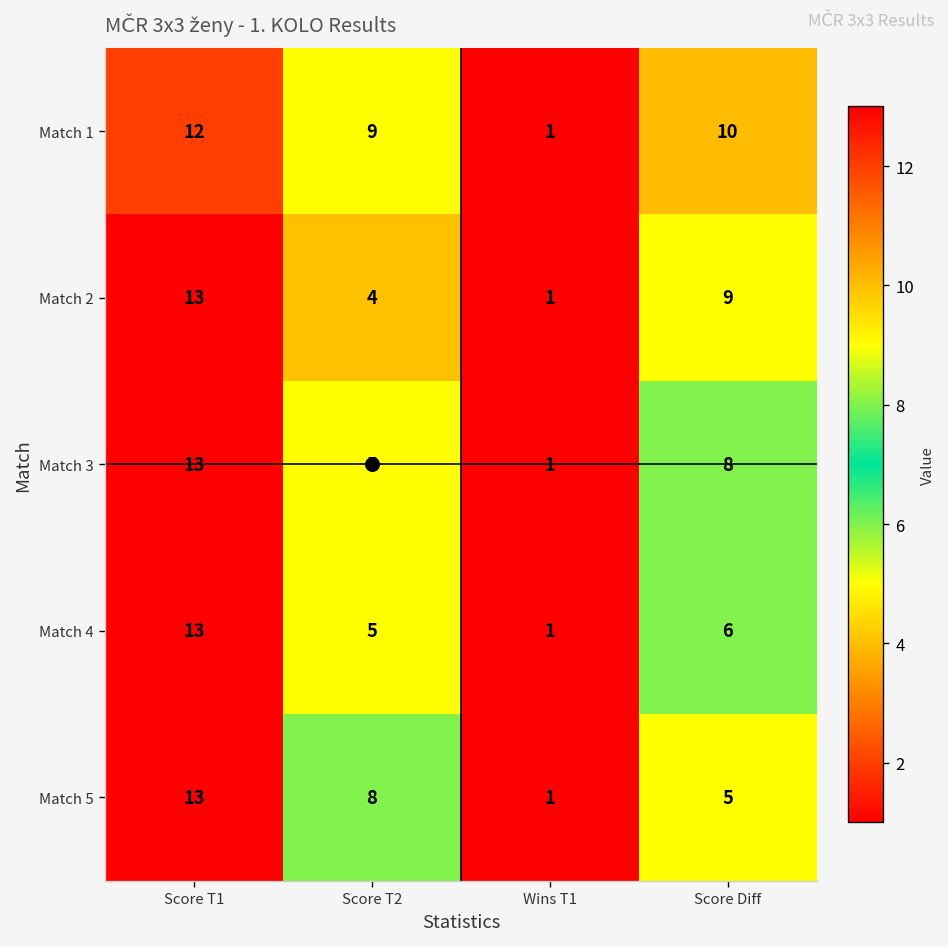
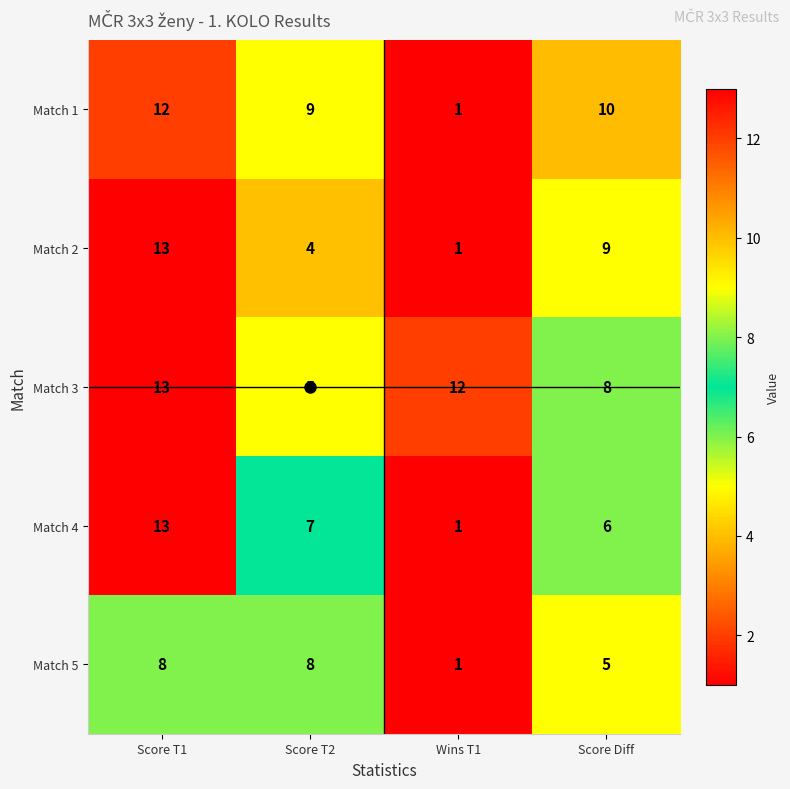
Match 3, Wins T1: 1 -> 12
Match 4, Score T2: 5 -> 7
Match 5, Score T1: 13 -> 8
